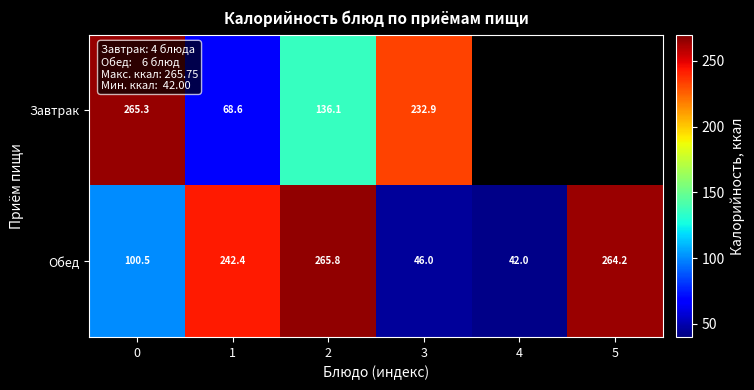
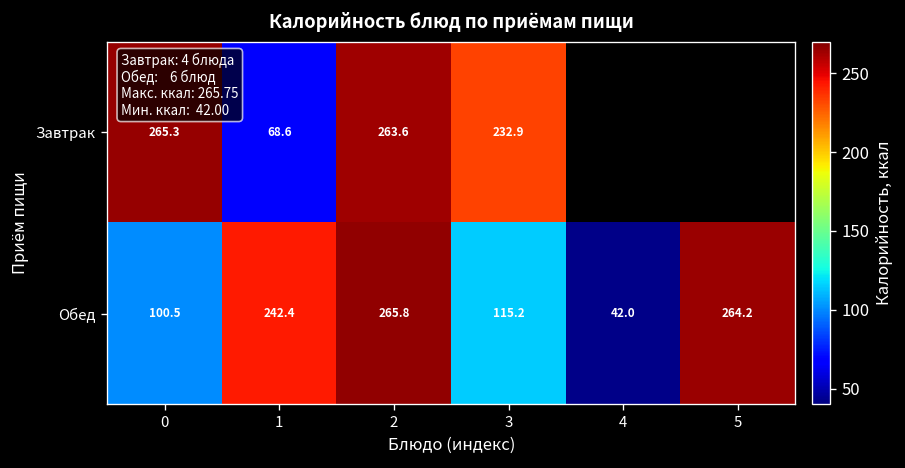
Завтрак, 2: 136.1 -> 263.6
Обед, 3: 46.0 -> 115.2
